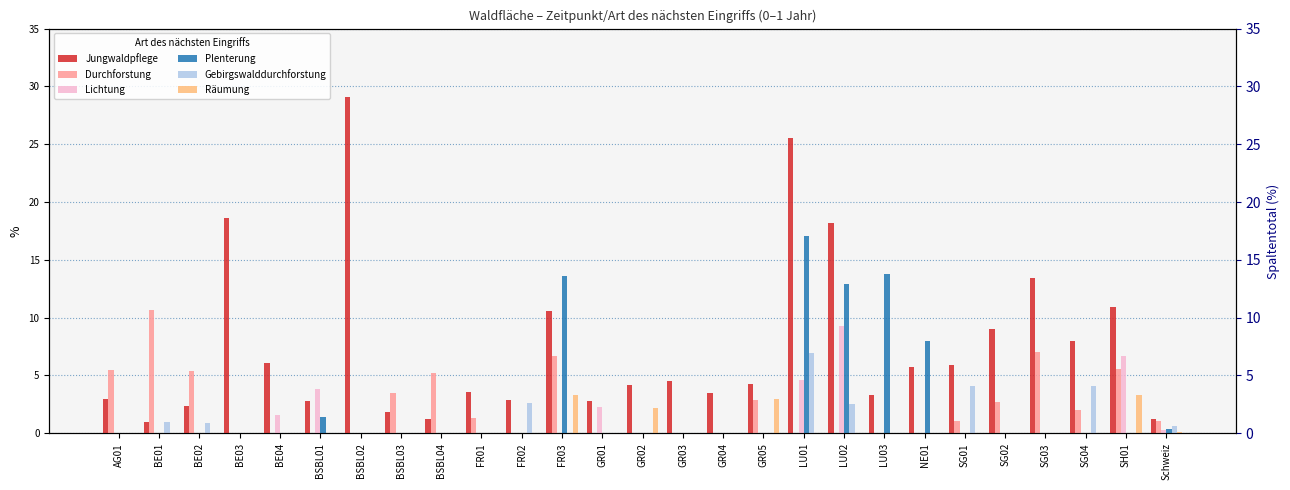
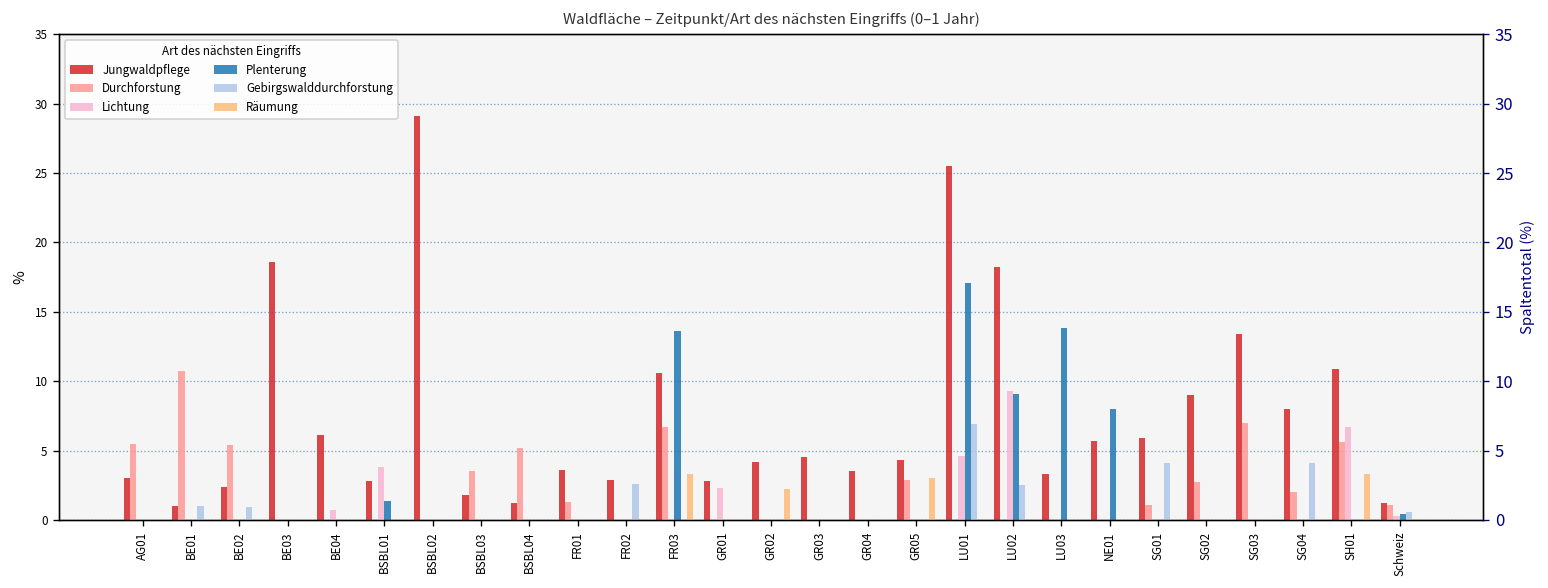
Lichtung, BE04: 1.6 -> 0.7
Plenterung, LU02: 12.9 -> 9.1
